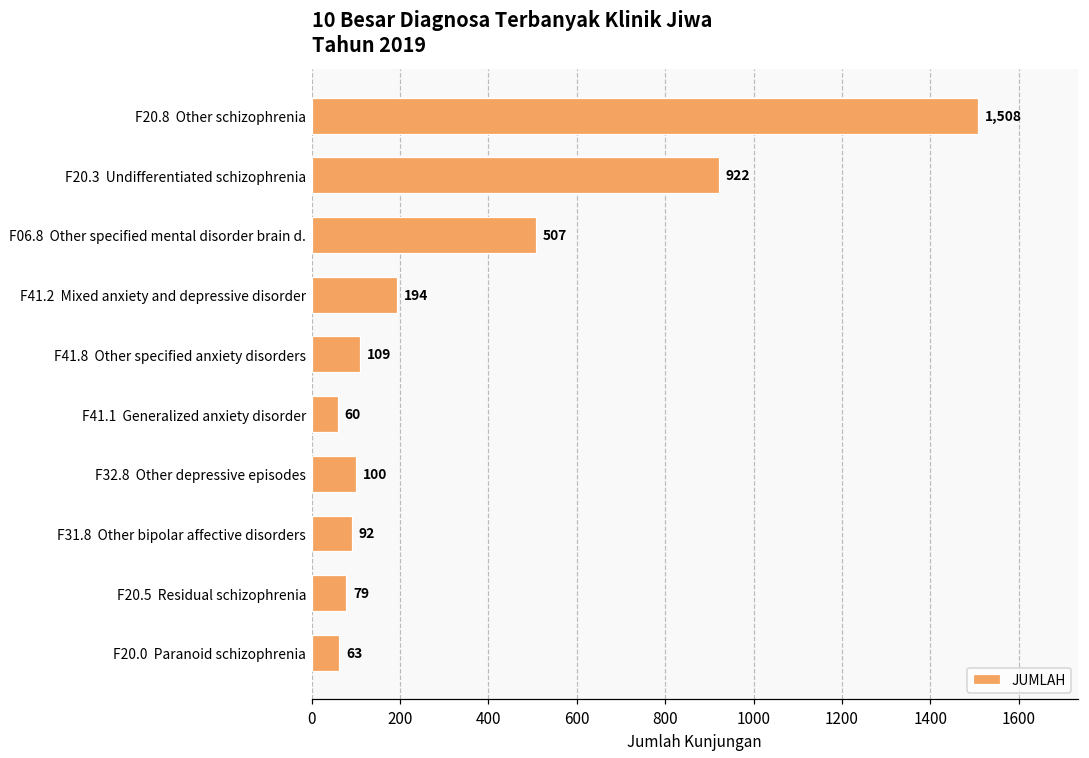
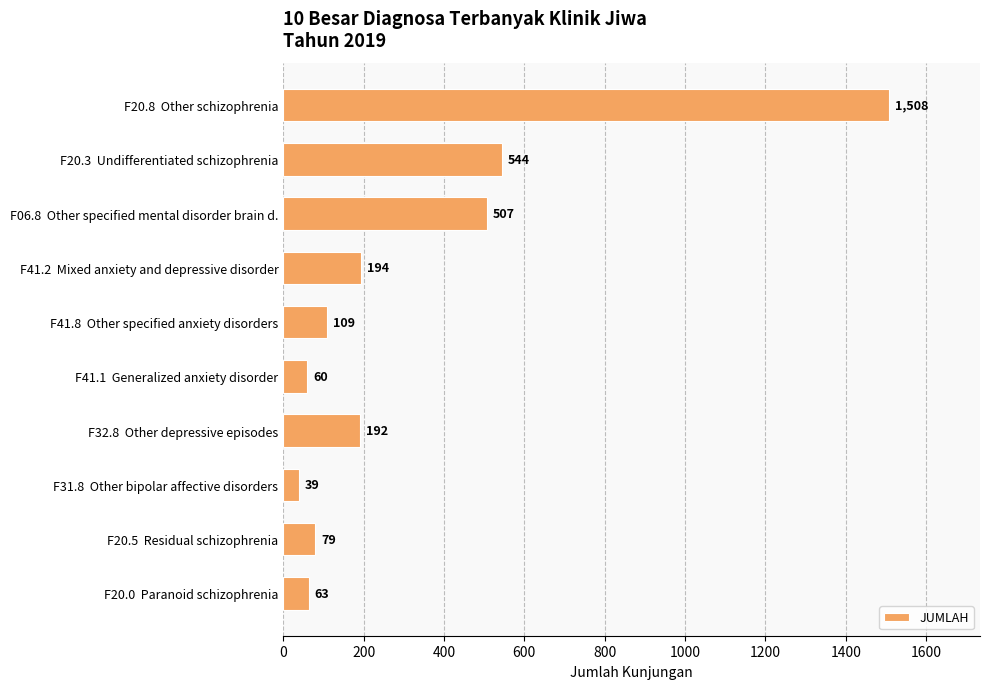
F20.3 Undifferentiated schizophrenia: 922 -> 544
F32.8 Other depressive episodes: 100 -> 192
F31.8 Other bipolar affective disorders: 92 -> 39
